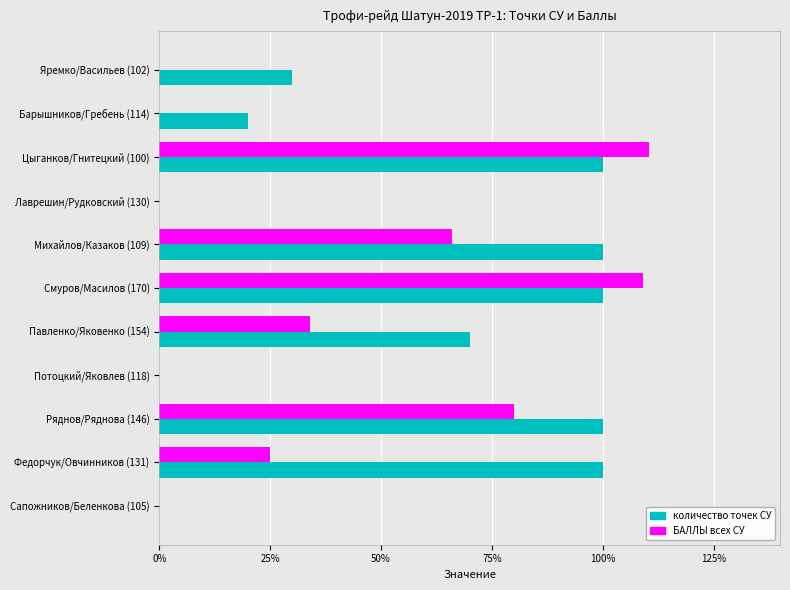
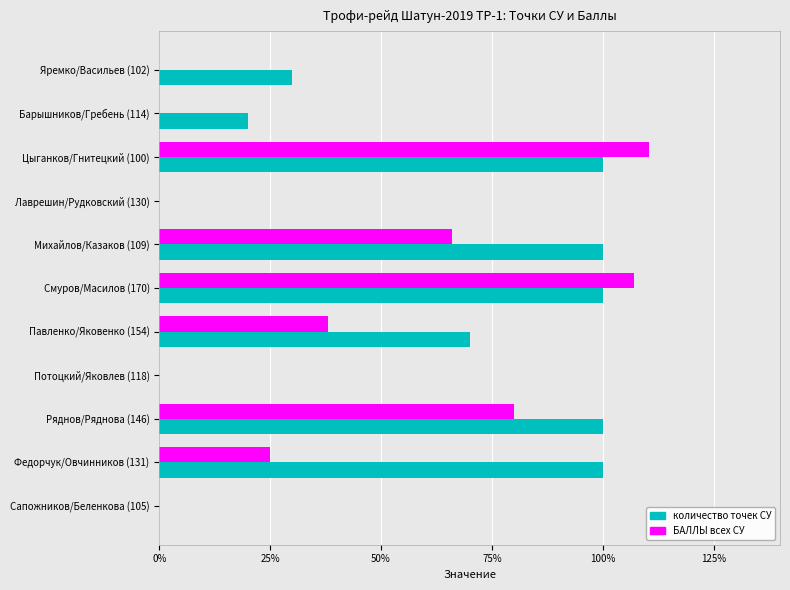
БАЛЛЫ всех СУ, Смуров/Масилов (170): 109% -> 107%
БАЛЛЫ всех СУ, Павленко/Яковенко (154): 34% -> 38%
